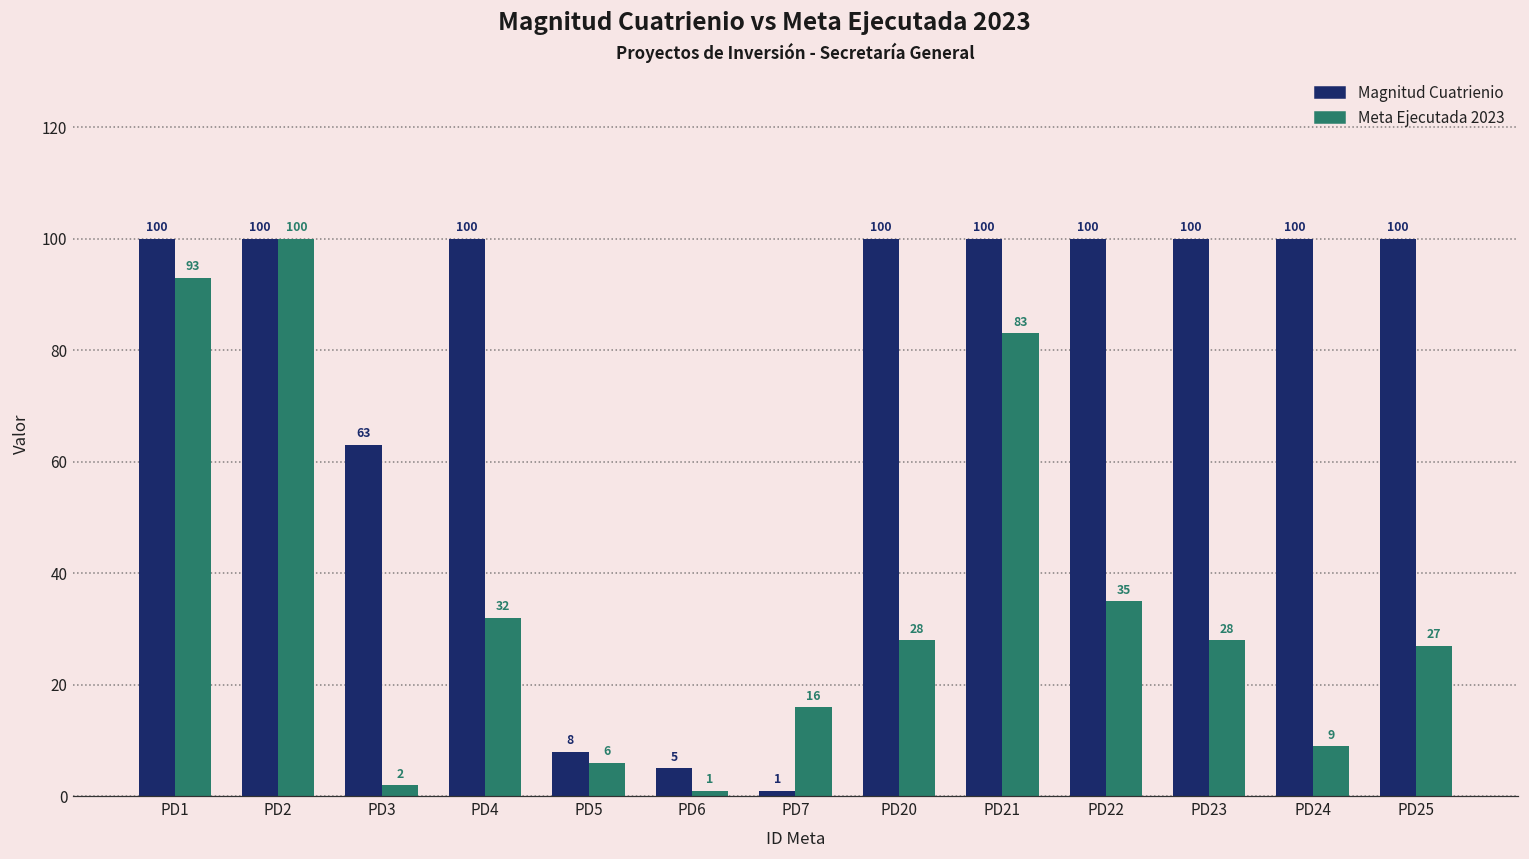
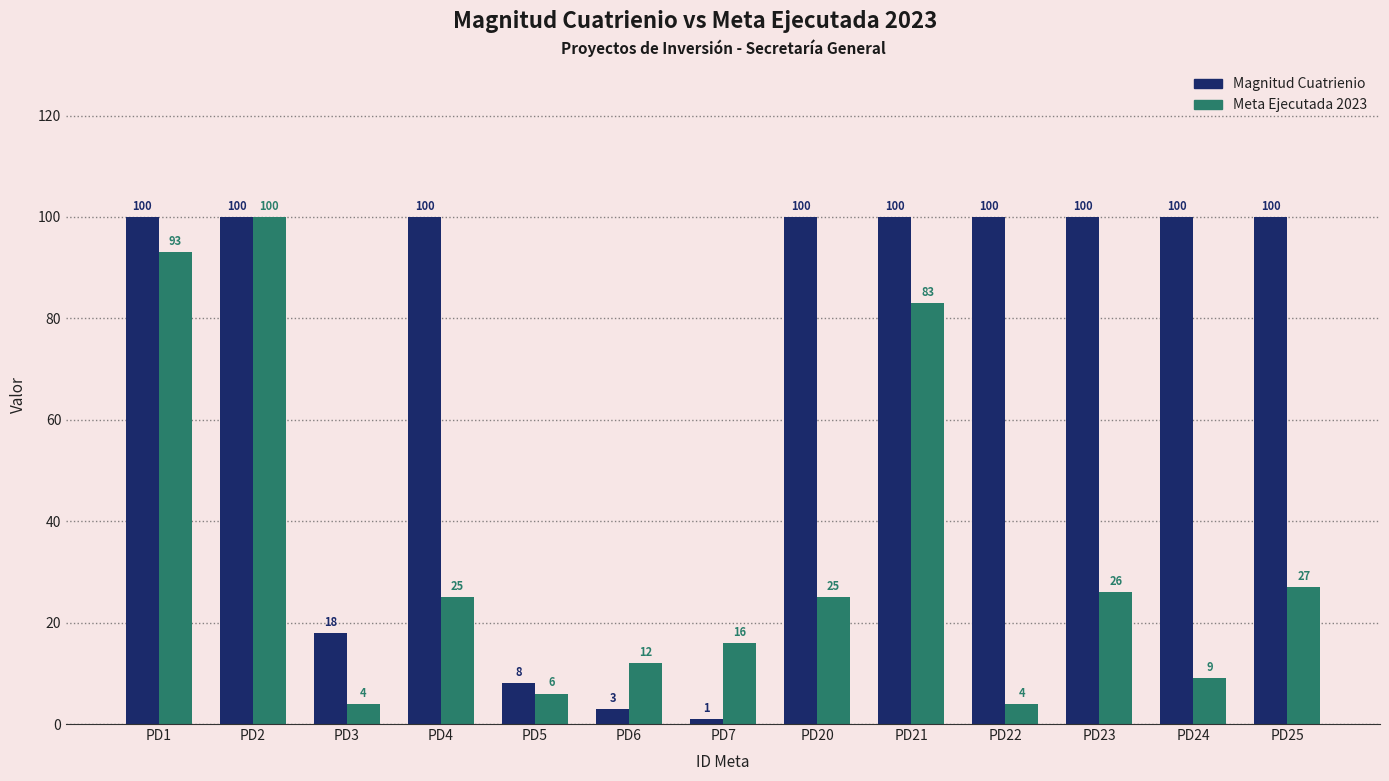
Magnitud Cuatrienio, PD3: 63 -> 18
Meta Ejecutada 2023, PD3: 2 -> 4
Meta Ejecutada 2023, PD4: 32 -> 25
Magnitud Cuatrienio, PD6: 5 -> 3
Meta Ejecutada 2023, PD6: 1 -> 12
Meta Ejecutada 2023, PD20: 28 -> 25
Meta Ejecutada 2023, PD22: 35 -> 4
Meta Ejecutada 2023, PD23: 28 -> 26
